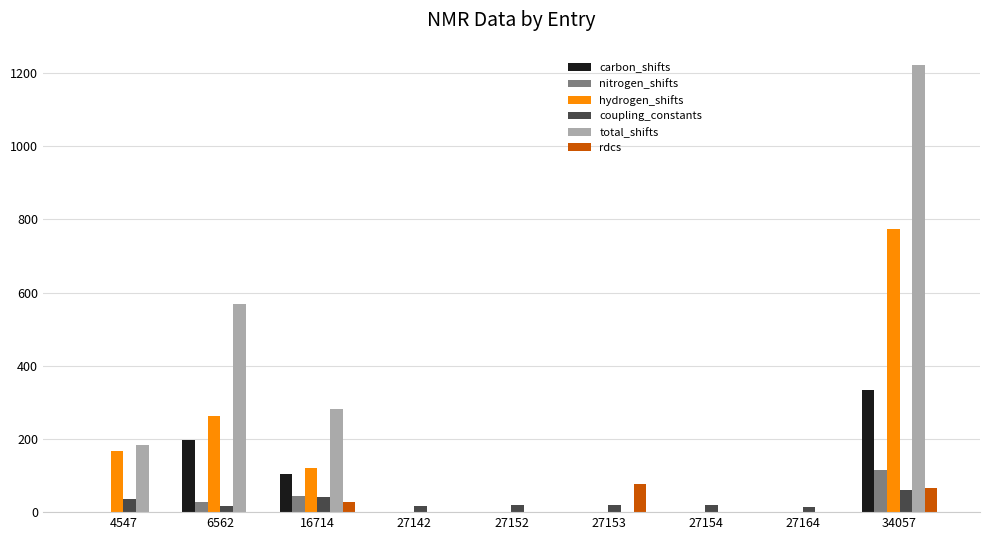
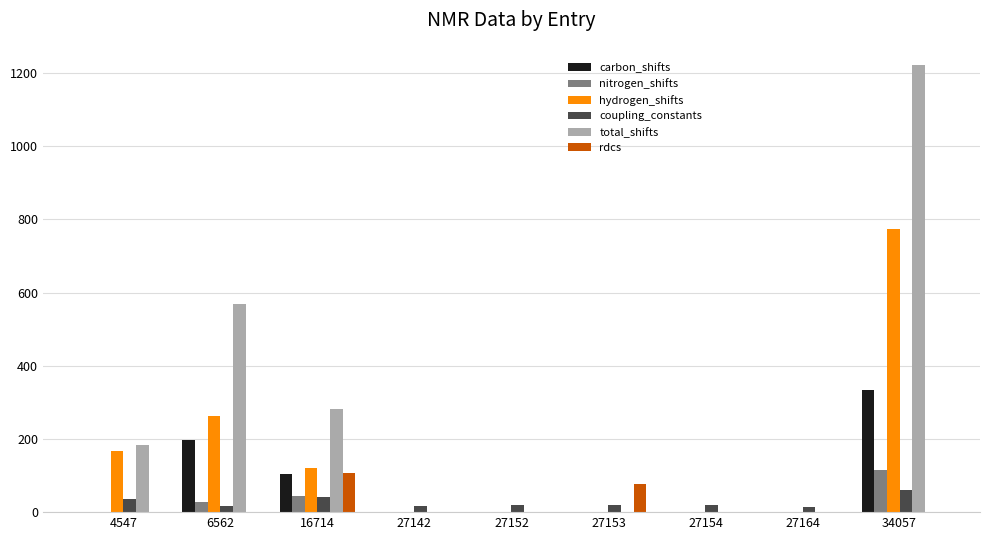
rdcs, 16714: 30 -> 110
rdcs, 34057: 70 -> 0
